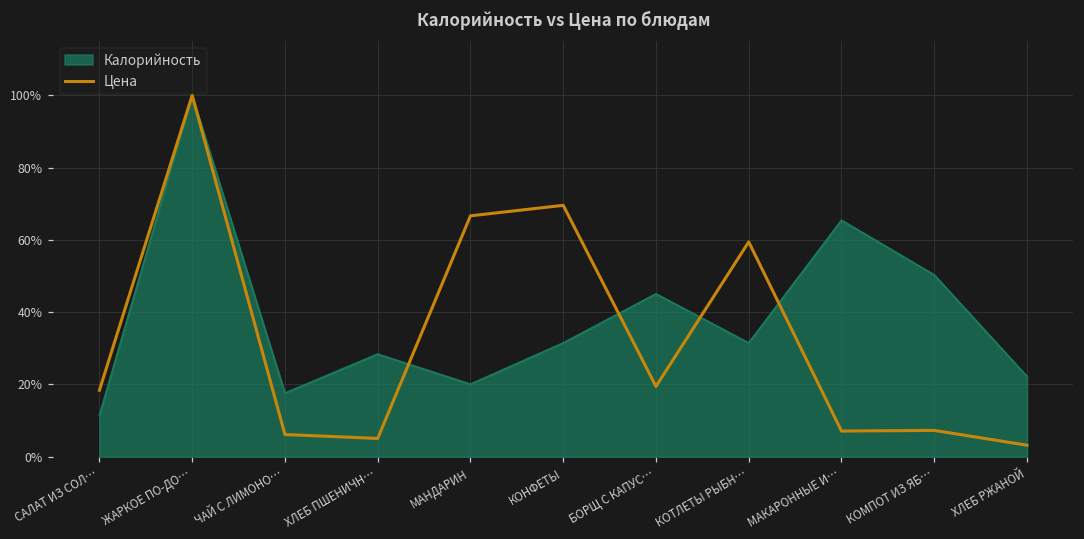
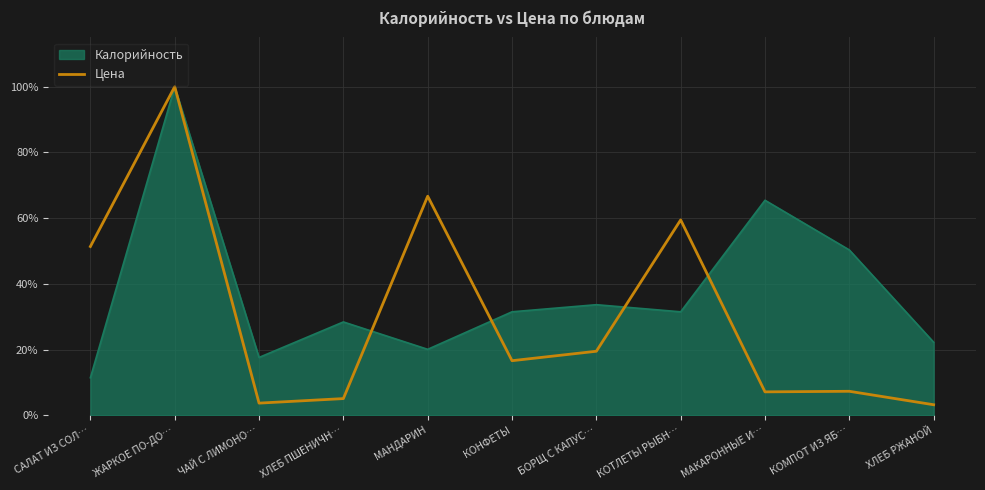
Цена, САЛАТ ИЗ СОЛ…: 18% -> 51%
Цена, ЧАЙ С ЛИМОНО…: 6% -> 4%
Цена, КОНФЕТЫ: 70% -> 17%
Калорийность, БОРЩ С КАПУС…: 45% -> 34%
